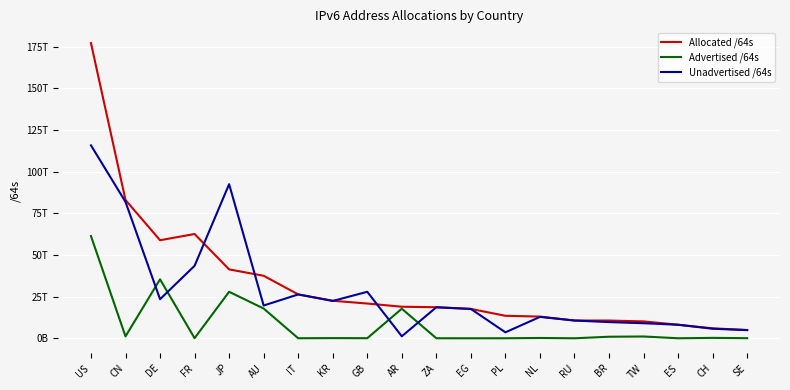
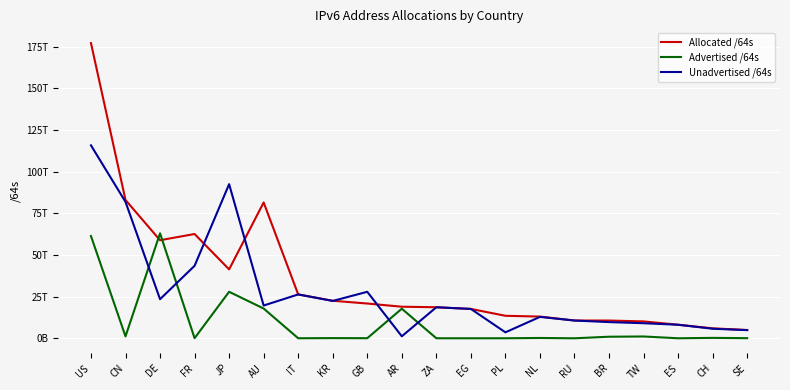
Advertised /64s, DE: 35T -> 63T
Allocated /64s, AU: 38T -> 82T
